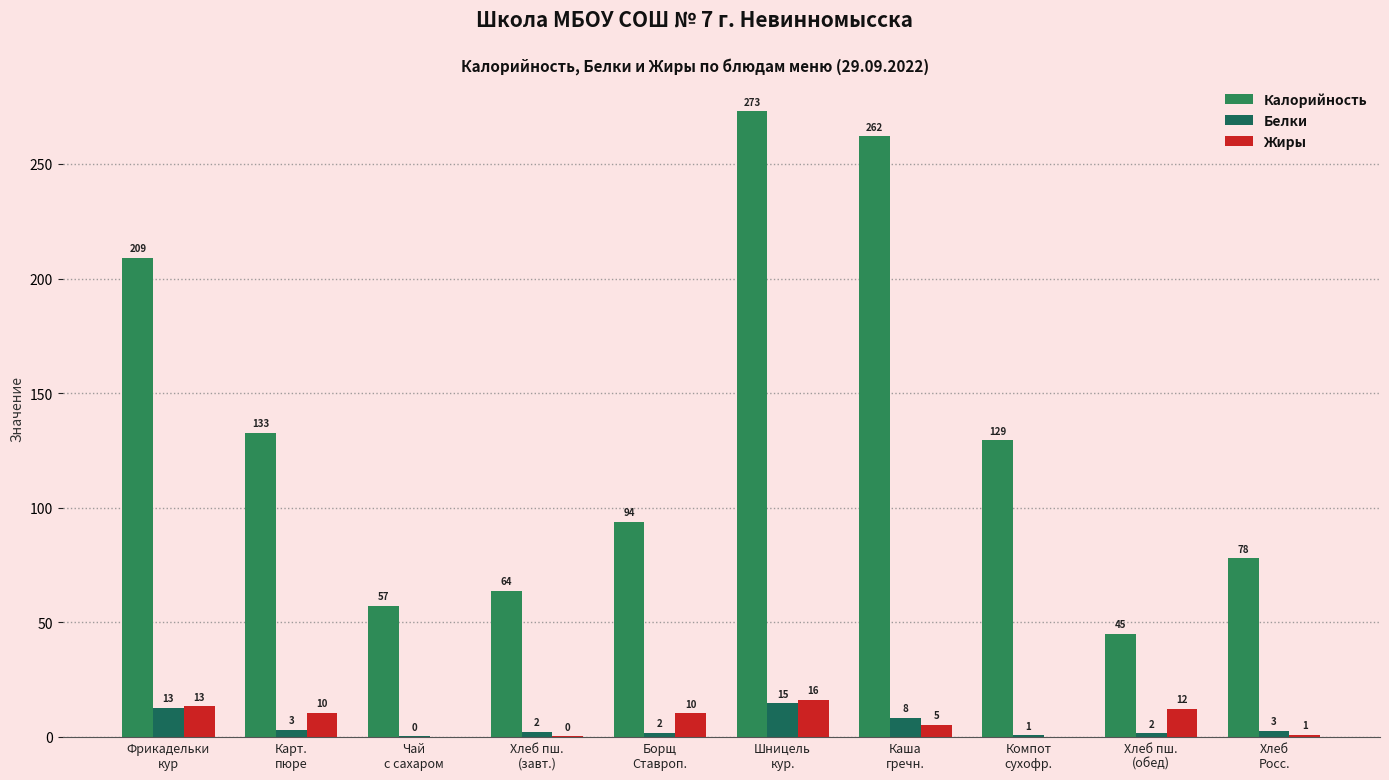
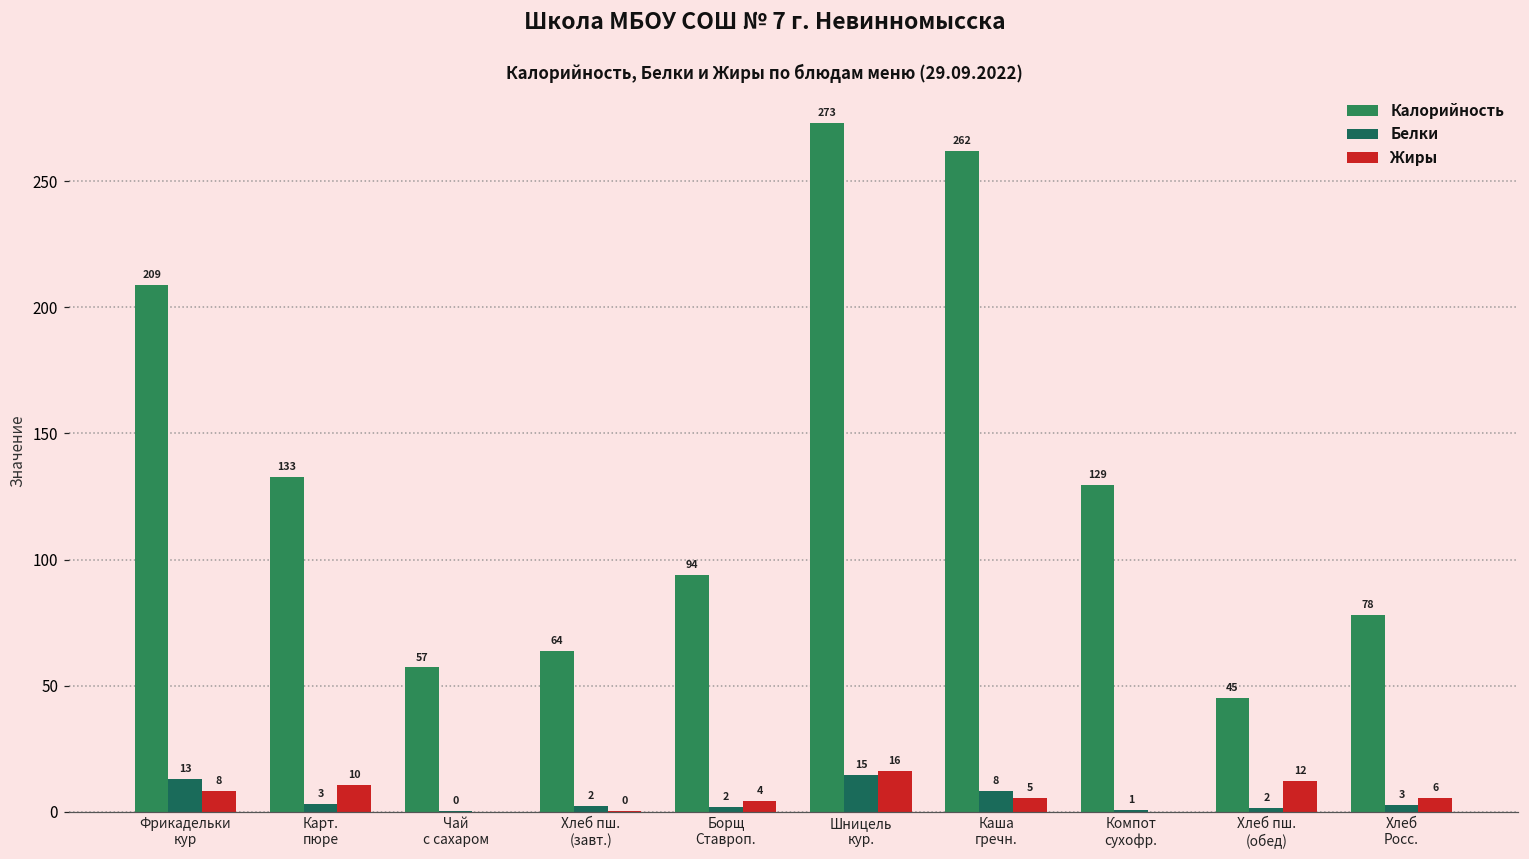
Жиры, Фрикадельки кур: 13 -> 8
Жиры, Борщ Ставроп.: 10 -> 4
Жиры, Хлеб Росс.: 1 -> 6
